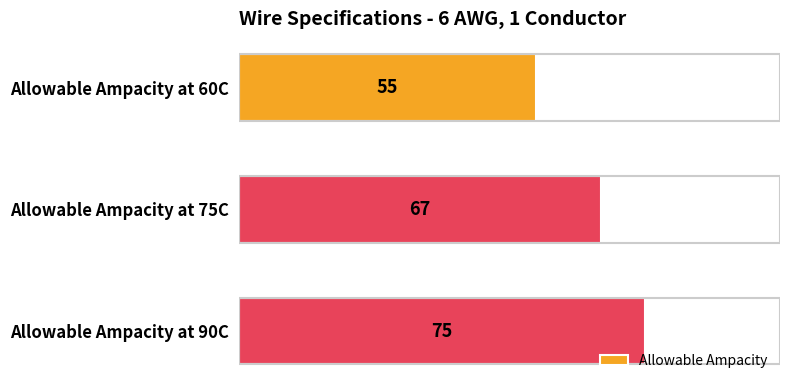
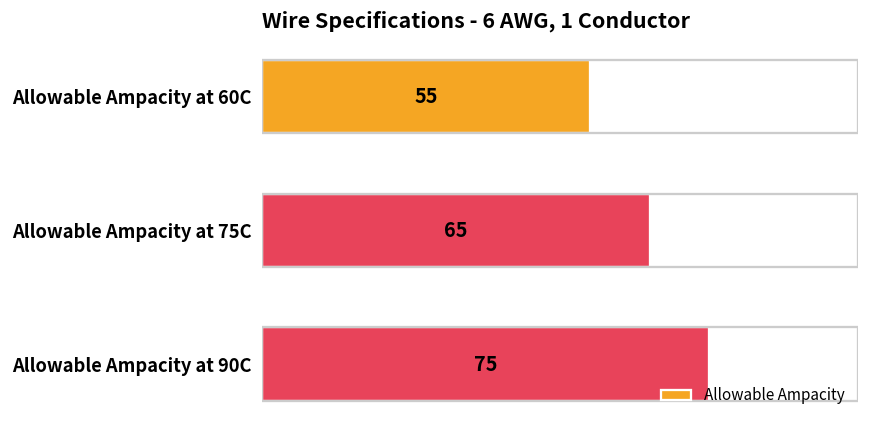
Allowable Ampacity at 75C: 67 -> 65
